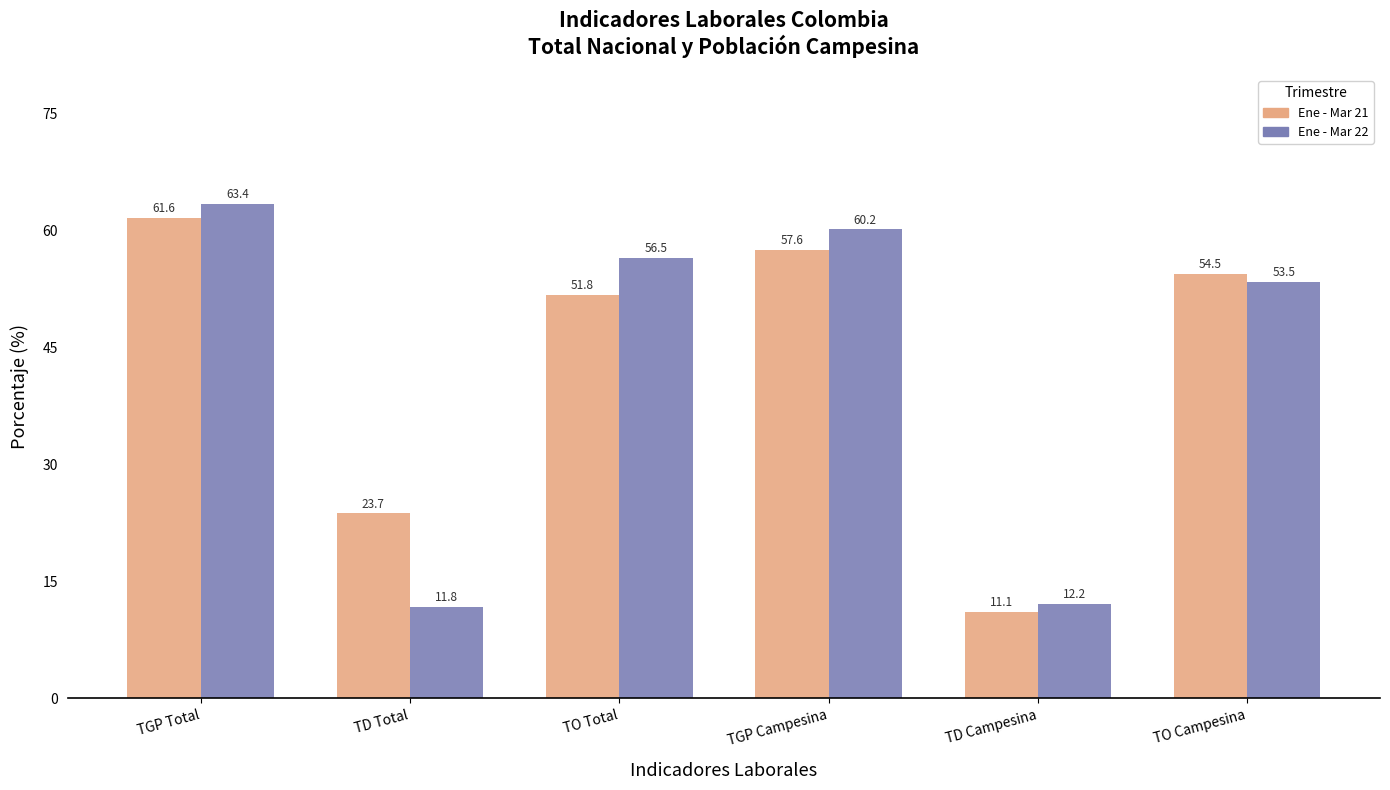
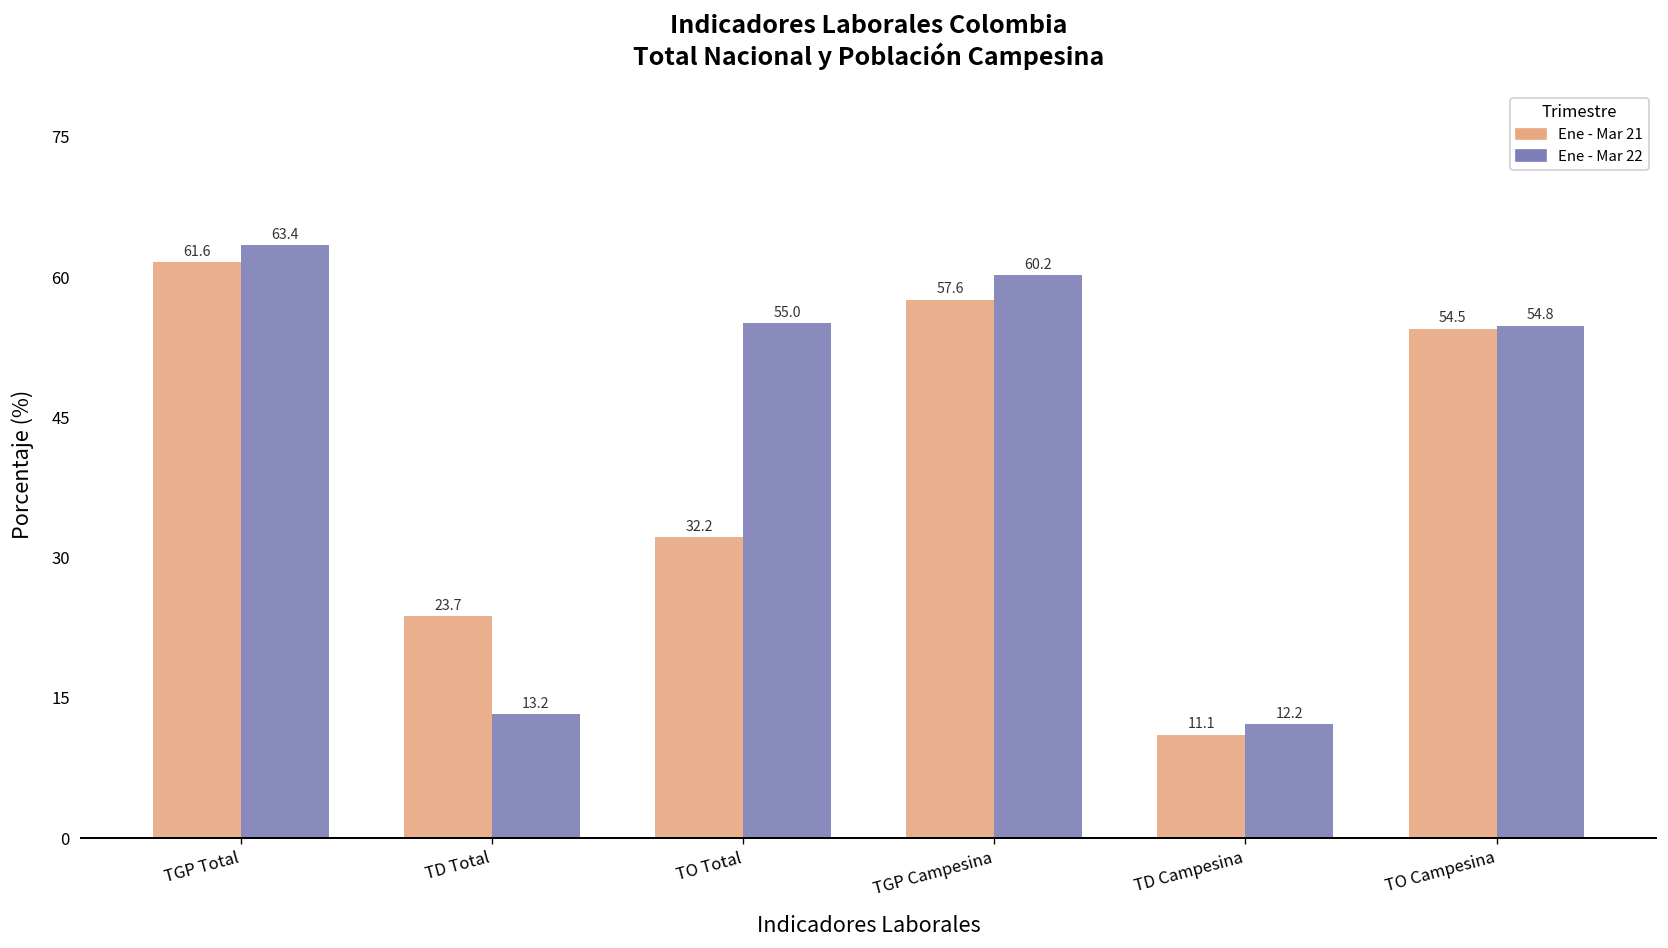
Ene - Mar 22, TD Total: 11.8 -> 13.2
Ene - Mar 21, TO Total: 51.8 -> 32.2
Ene - Mar 22, TO Total: 56.5 -> 55.0
Ene - Mar 22, TO Campesina: 53.5 -> 54.8
